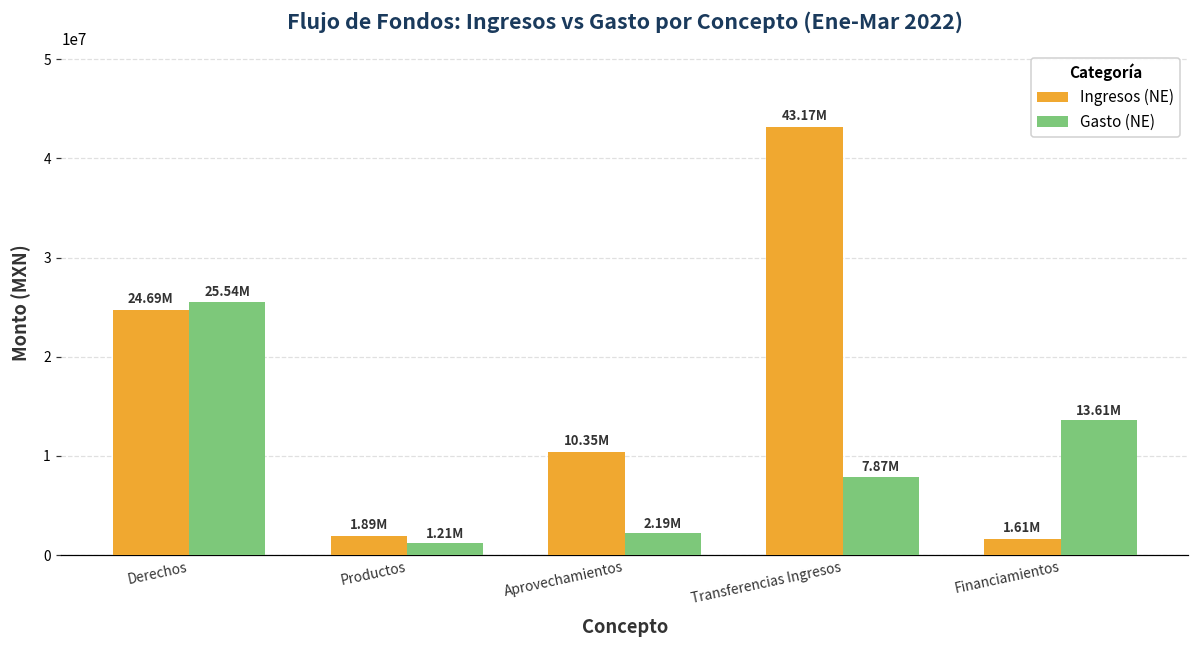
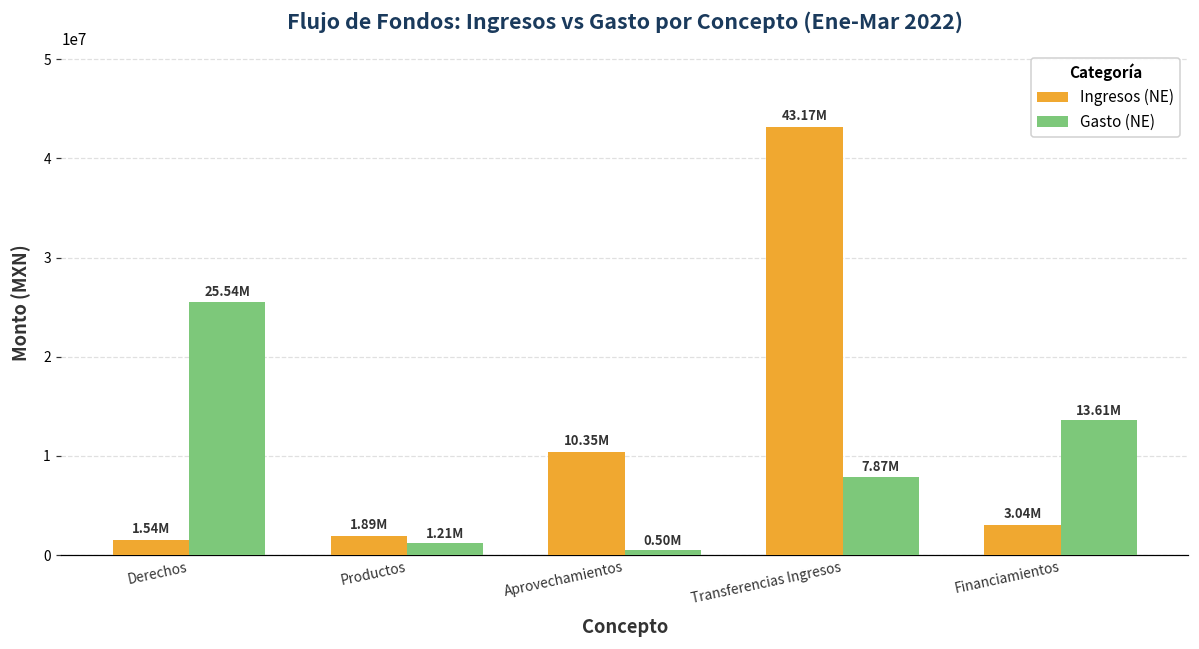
Ingresos (NE), Derechos: 24.69M -> 1.54M
Gasto (NE), Aprovechamientos: 2.19M -> 0.50M
Ingresos (NE), Financiamientos: 1.61M -> 3.04M
